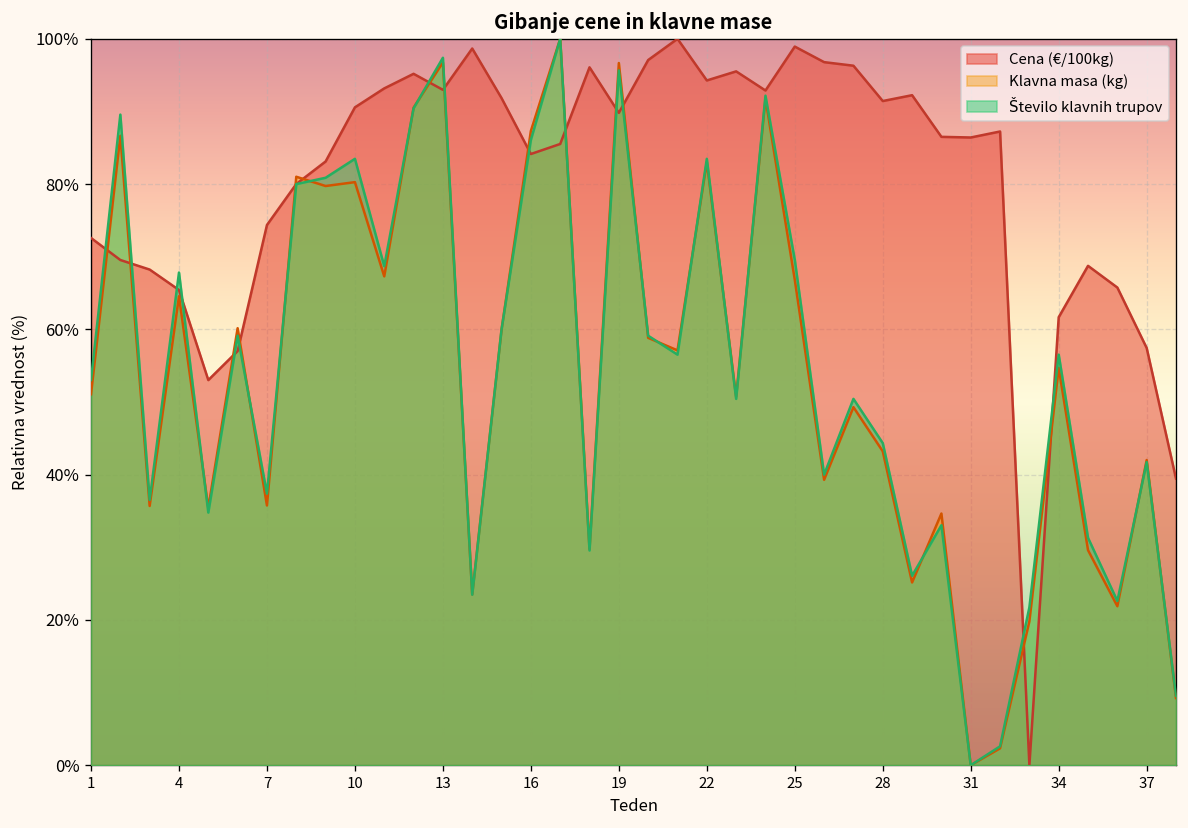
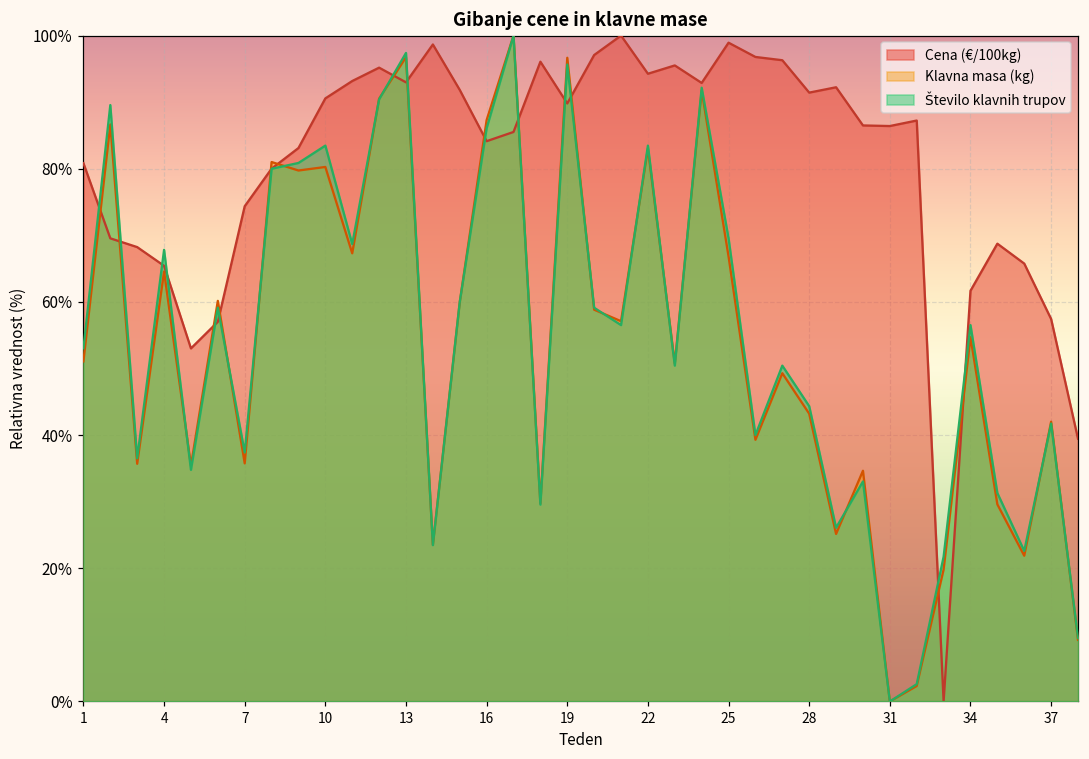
Cena (€/100kg), 1: 73% -> 81%
